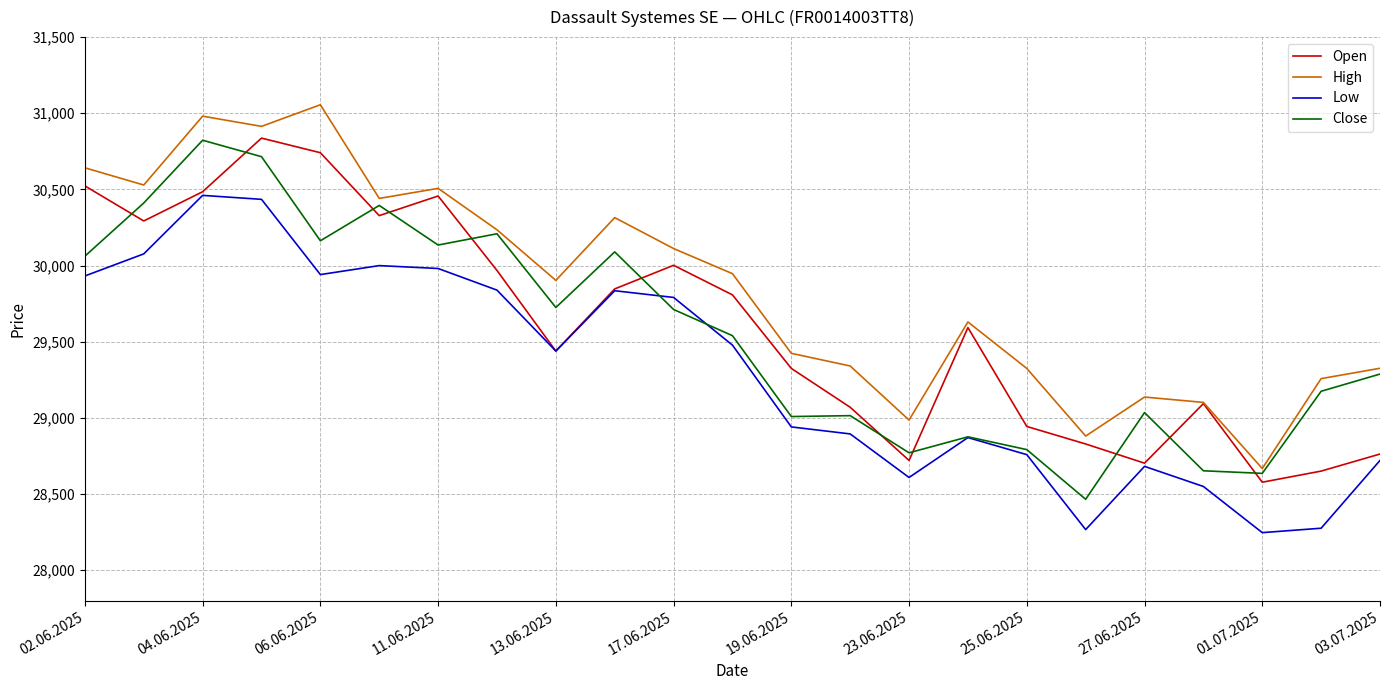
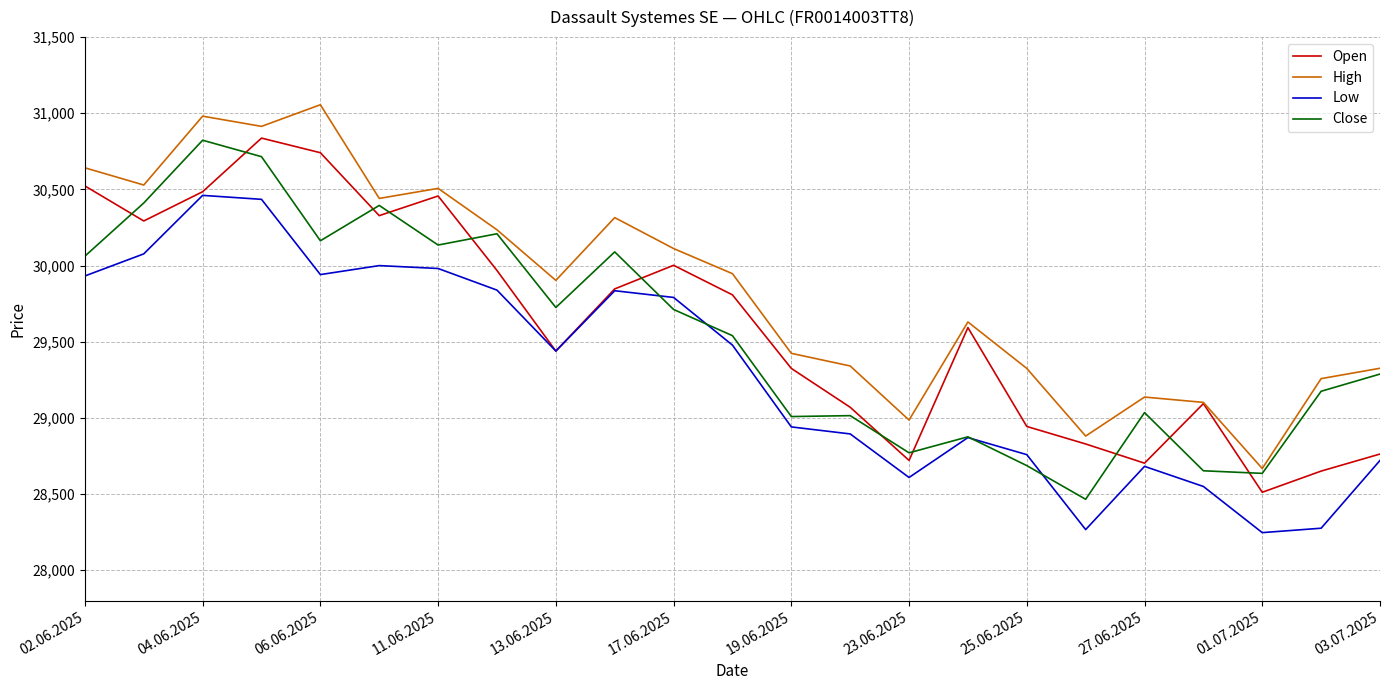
Close, 25.06.2025: 28,790 -> 28,690
Open, 01.07.2025: 28,580 -> 28,510
